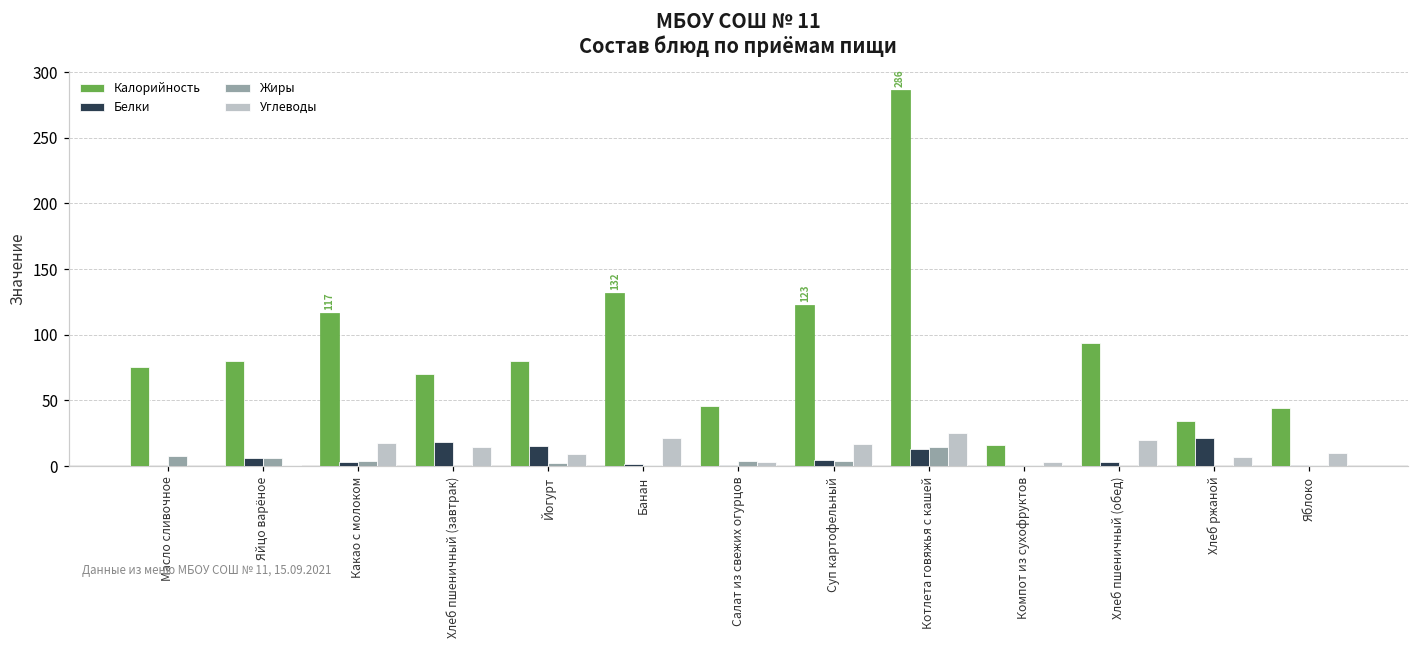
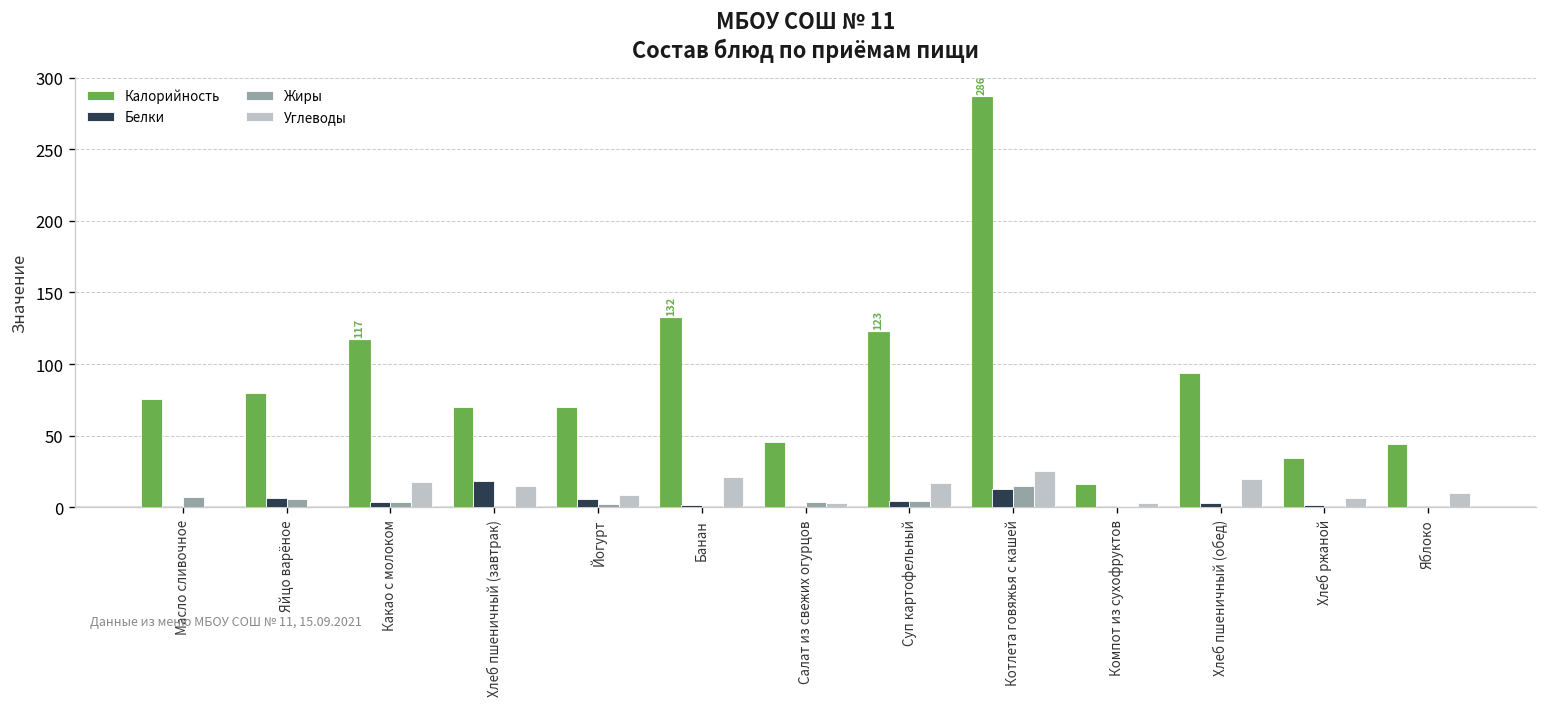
Калорийность, Йогурт: 80 -> 70
Белки, Йогурт: 15 -> 6
Белки, Хлеб ржаной: 21 -> 1
